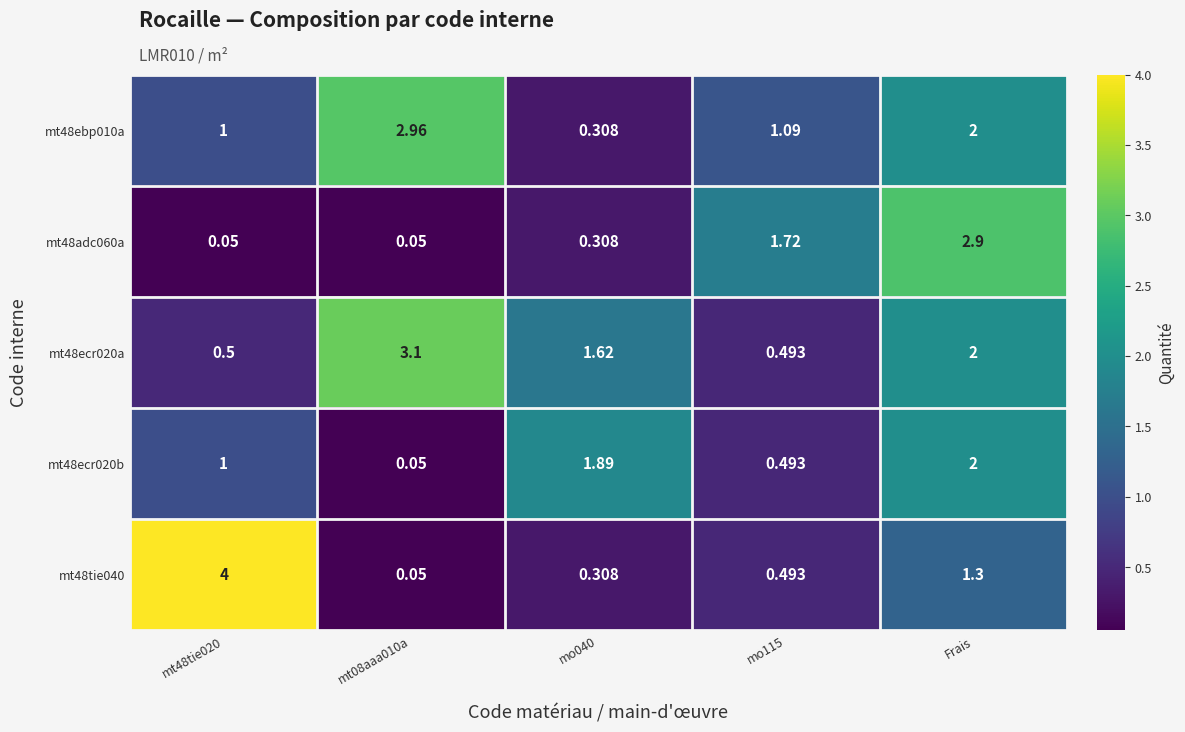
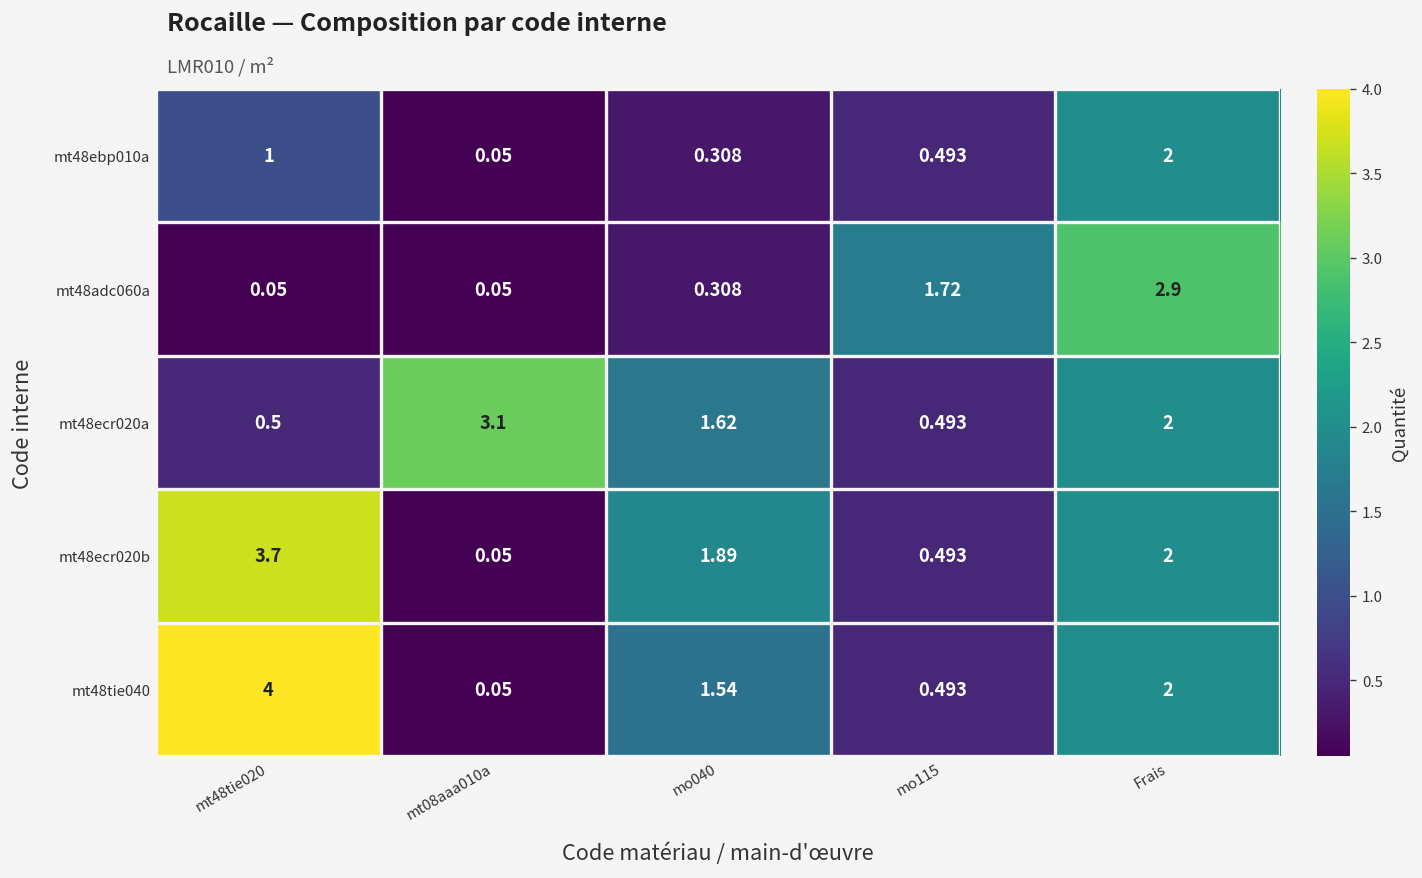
mt48ebp010a, mt08aaa010a: 2.96 -> 0.05
mt48ebp010a, mo115: 1.09 -> 0.493
mt48ecr020b, mt48tie020: 1 -> 3.7
mt48tie040, mo040: 0.308 -> 1.54
mt48tie040, Frais: 1.3 -> 2
